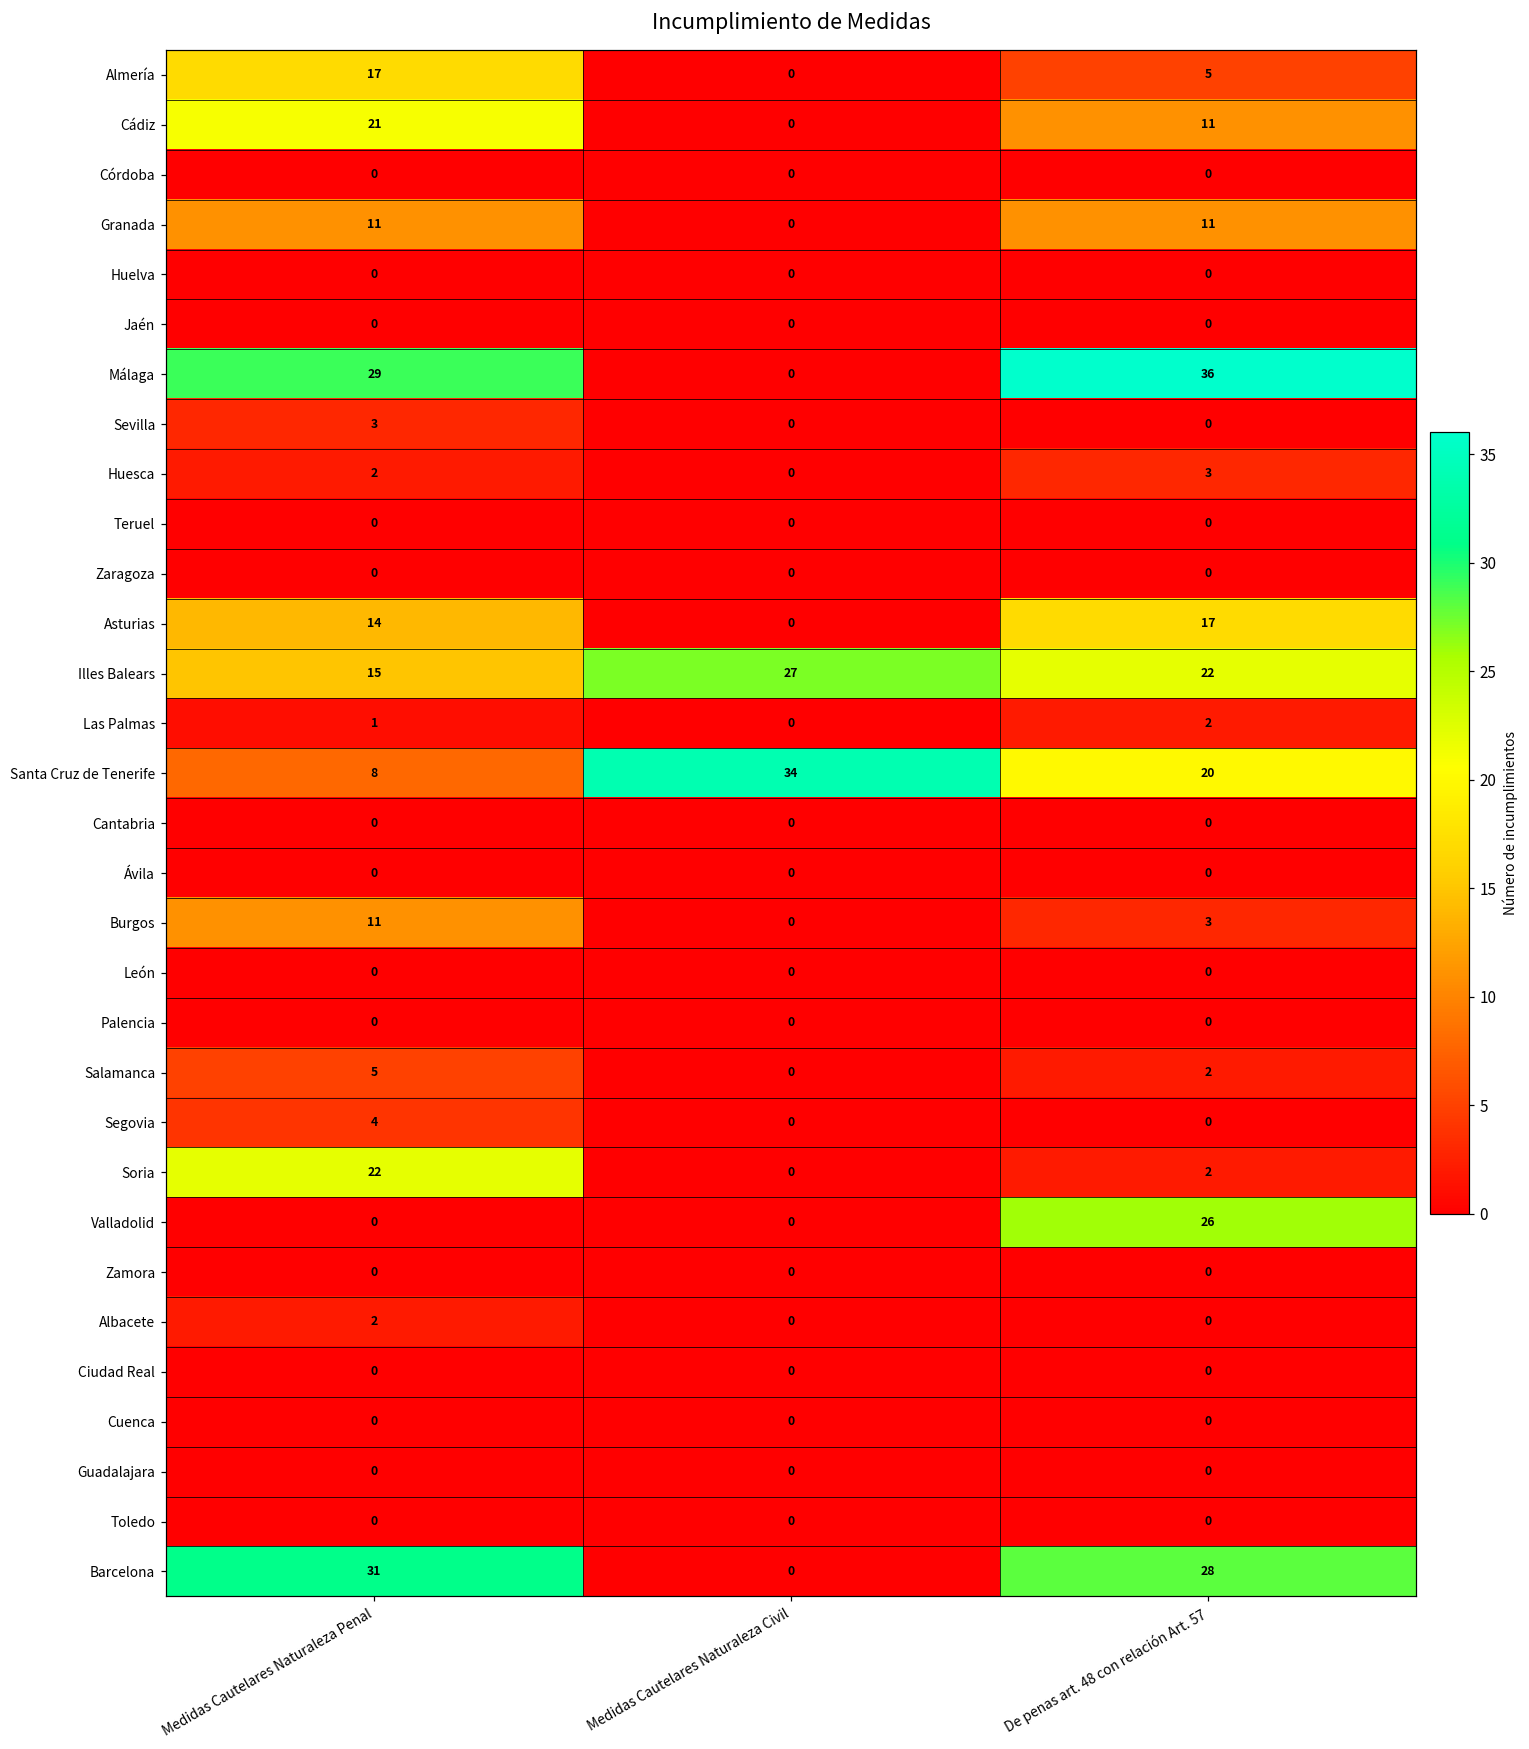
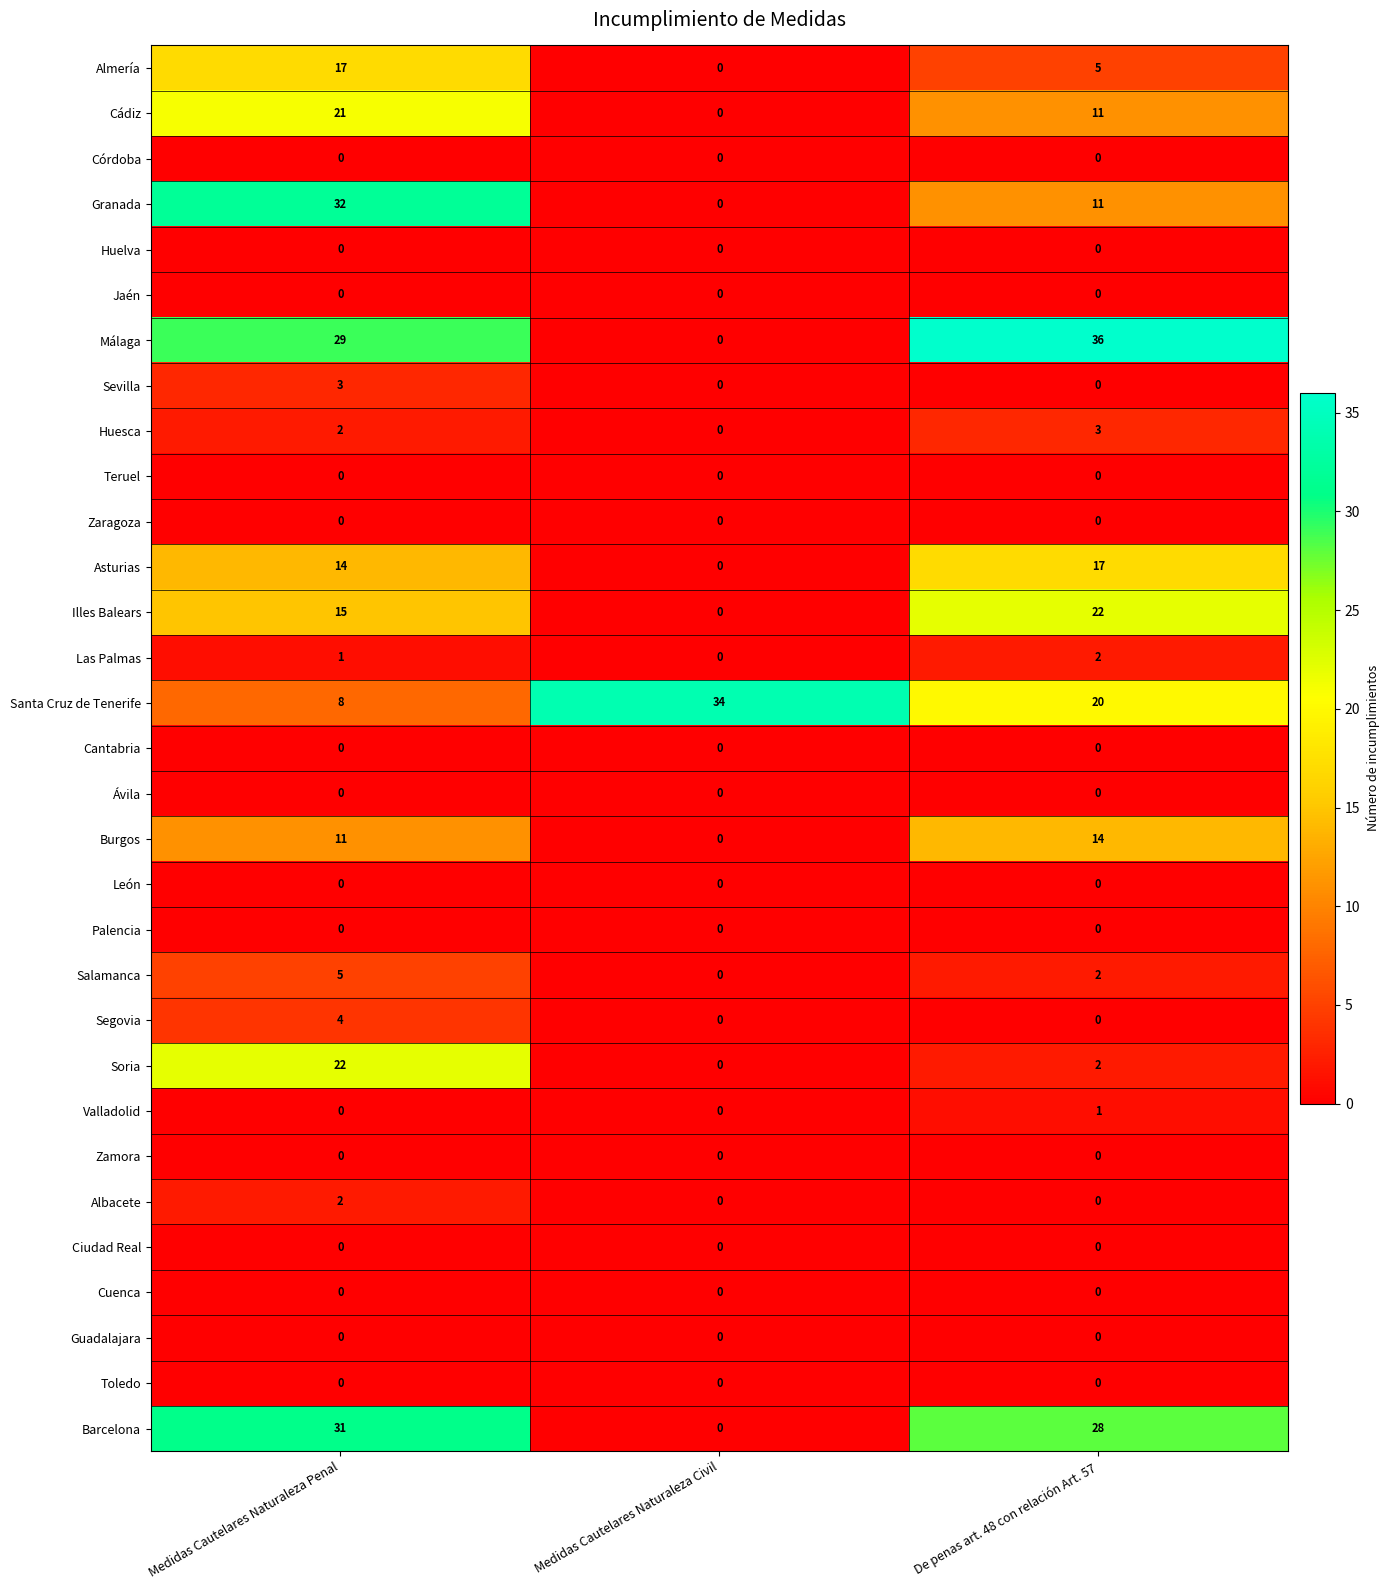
Granada, Medidas Cautelares Naturaleza Penal: 11 -> 32
Illes Balears, Medidas Cautelares Naturaleza Civil: 27 -> 0
Burgos, De penas art. 48 con relación Art. 57: 3 -> 14
Valladolid, De penas art. 48 con relación Art. 57: 26 -> 1
